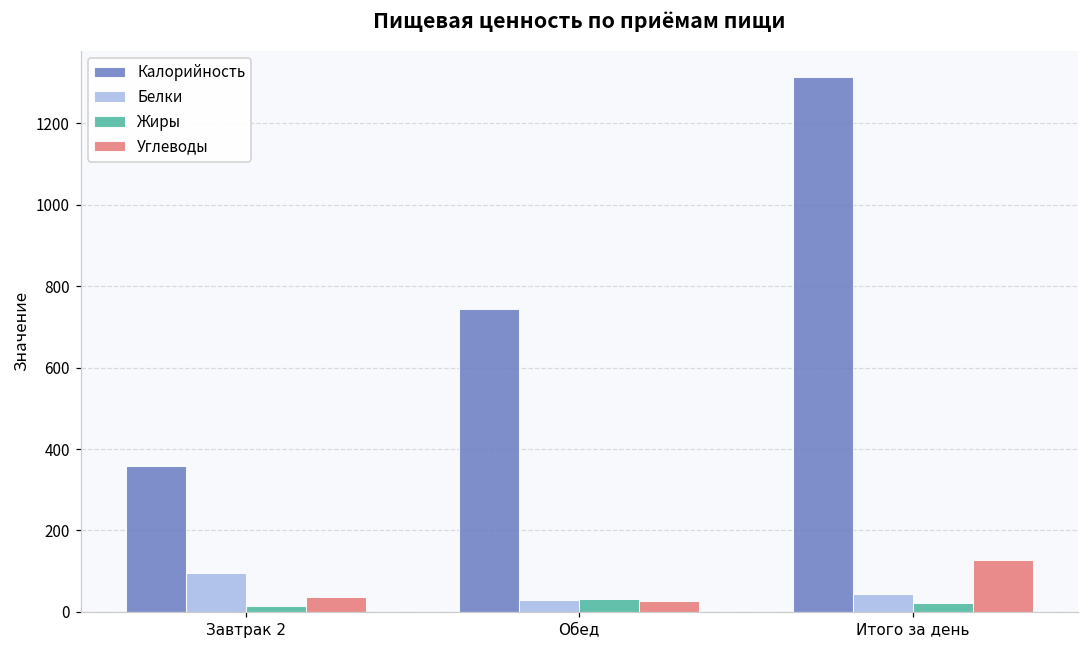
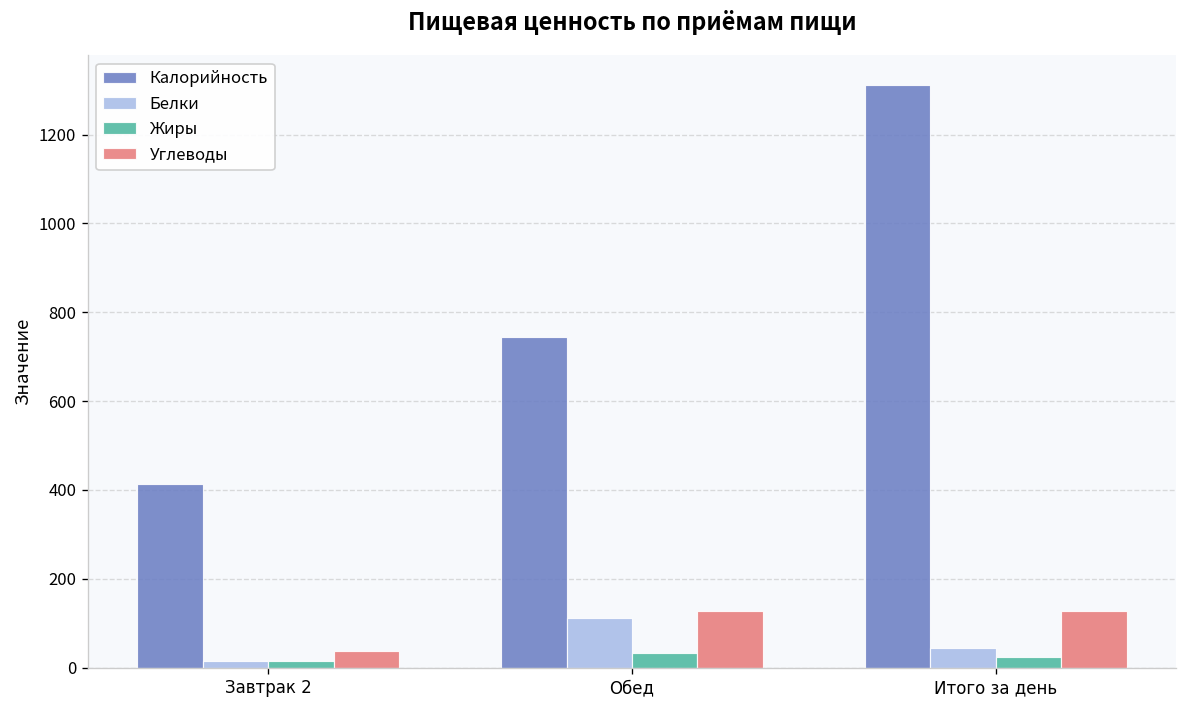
Калорийность, Завтрак 2: 360 -> 410
Белки, Завтрак 2: 100 -> 10
Белки, Обед: 30 -> 110
Углеводы, Обед: 30 -> 130
